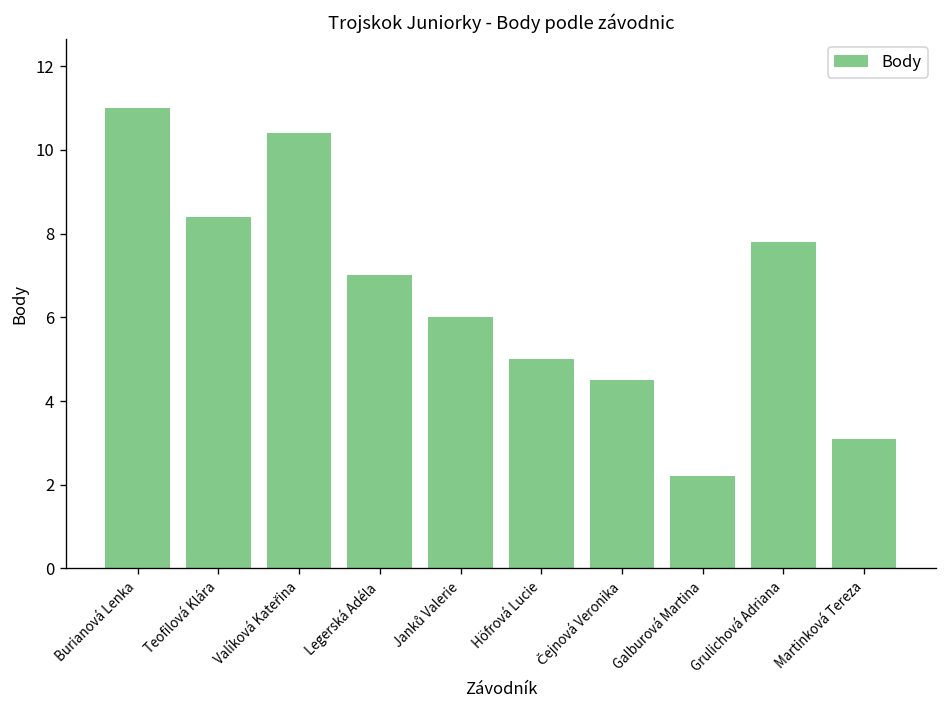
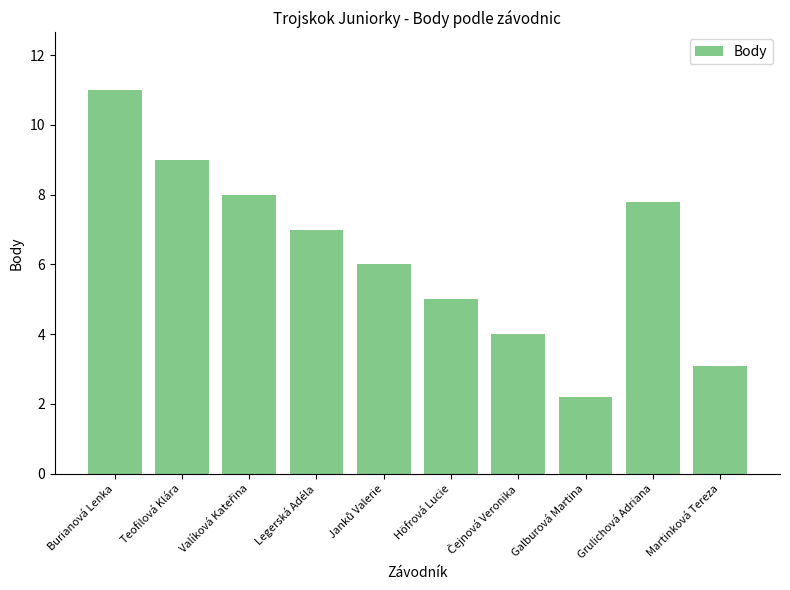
Teofilová Klára: 8.4 -> 9.0
Valíková Kateřina: 10.4 -> 8.0
Čejnová Veronika: 4.5 -> 4.0
